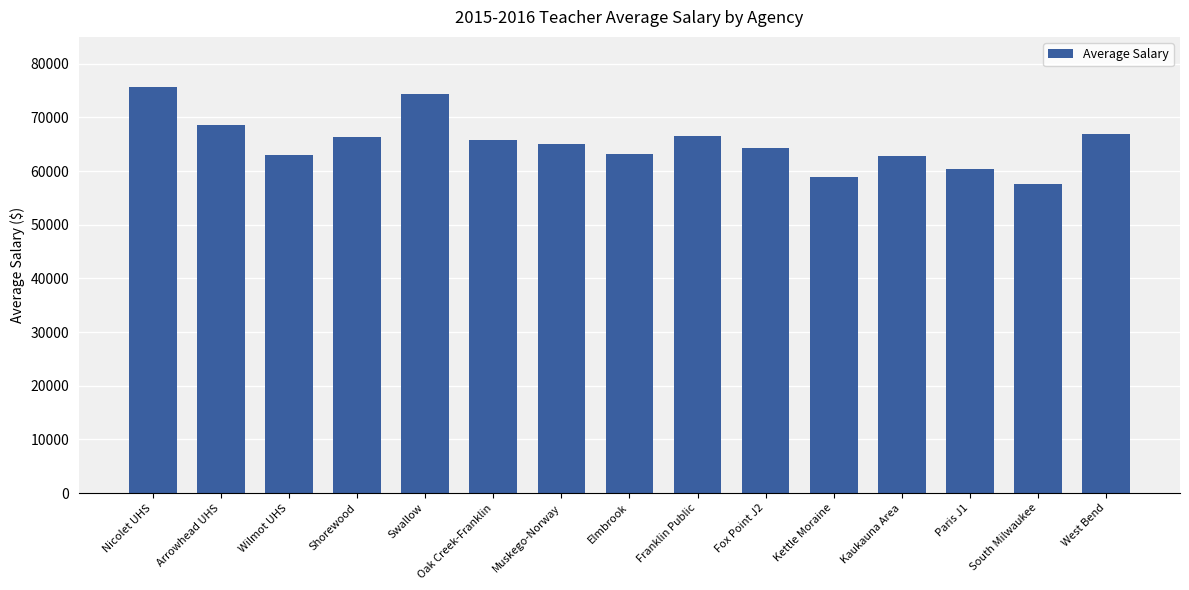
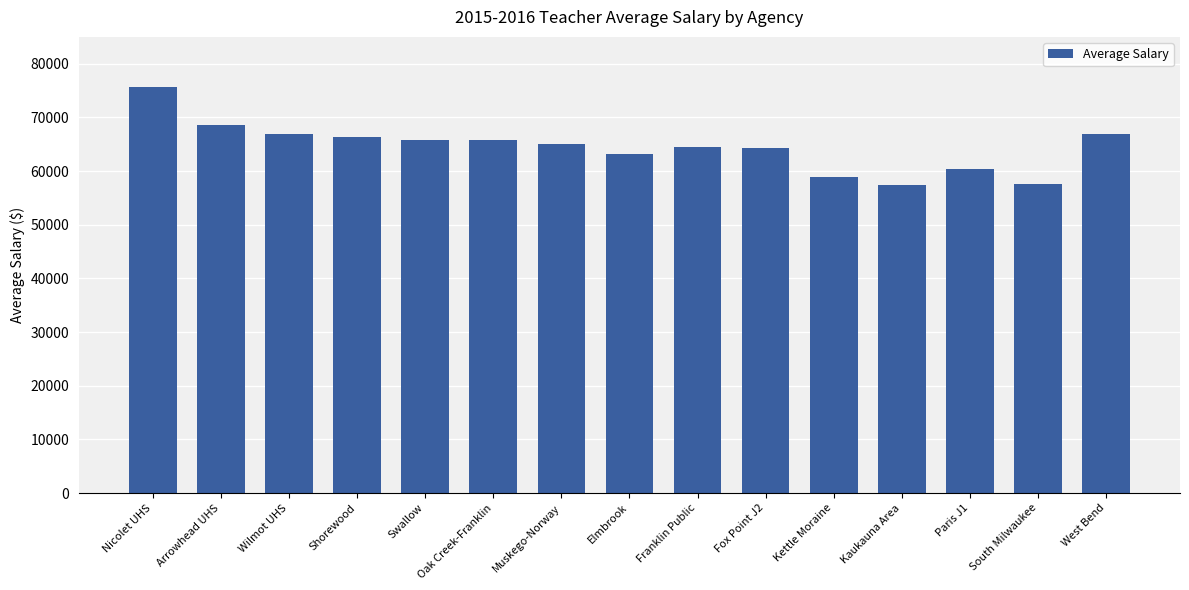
Wilmot UHS: 63000 -> 67000
Swallow: 74000 -> 66000
Franklin Public: 67000 -> 64000
Kaukauna Area: 63000 -> 57000
